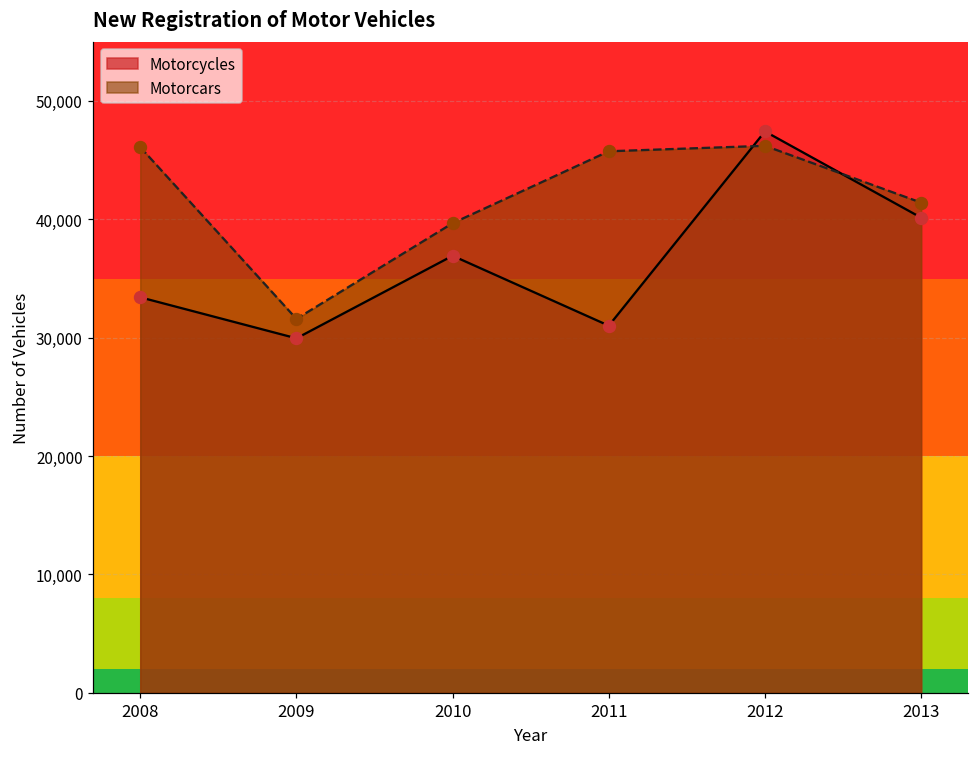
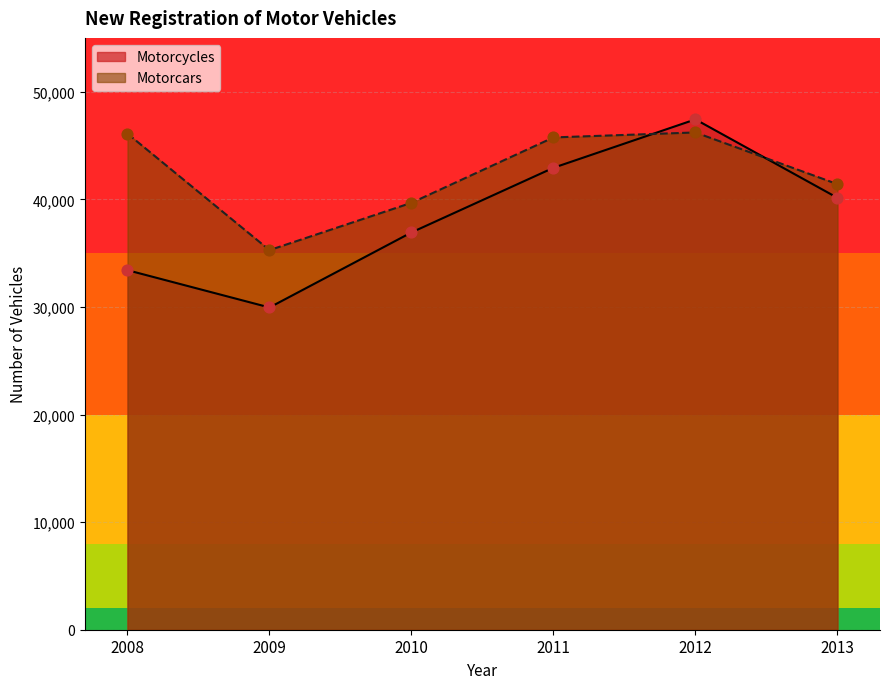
Motorcars, 2009: 31,600 -> 35,300
Motorcycles, 2011: 31,000 -> 42,900
